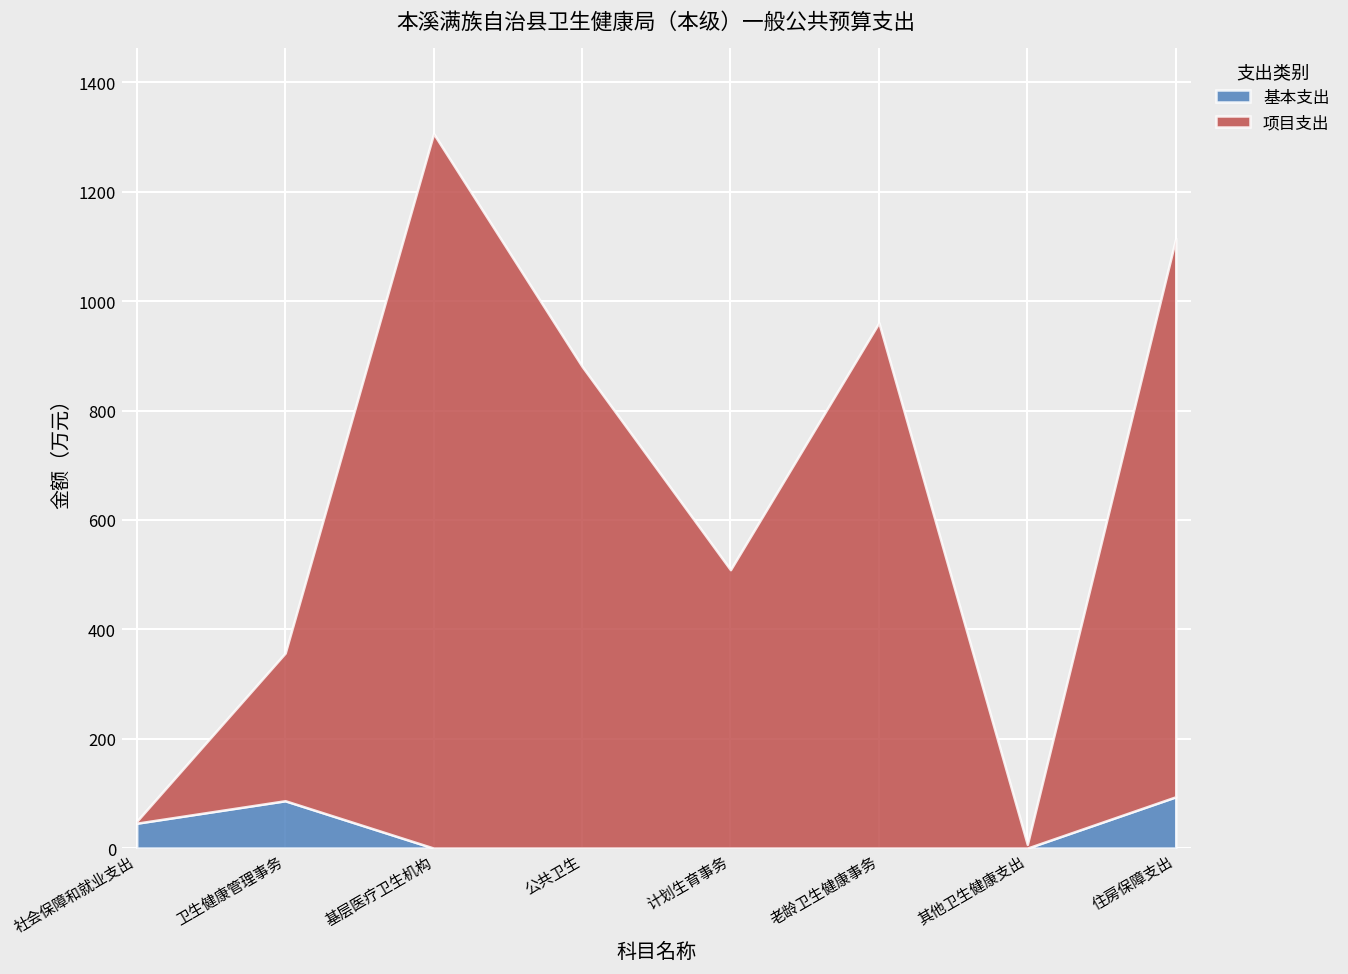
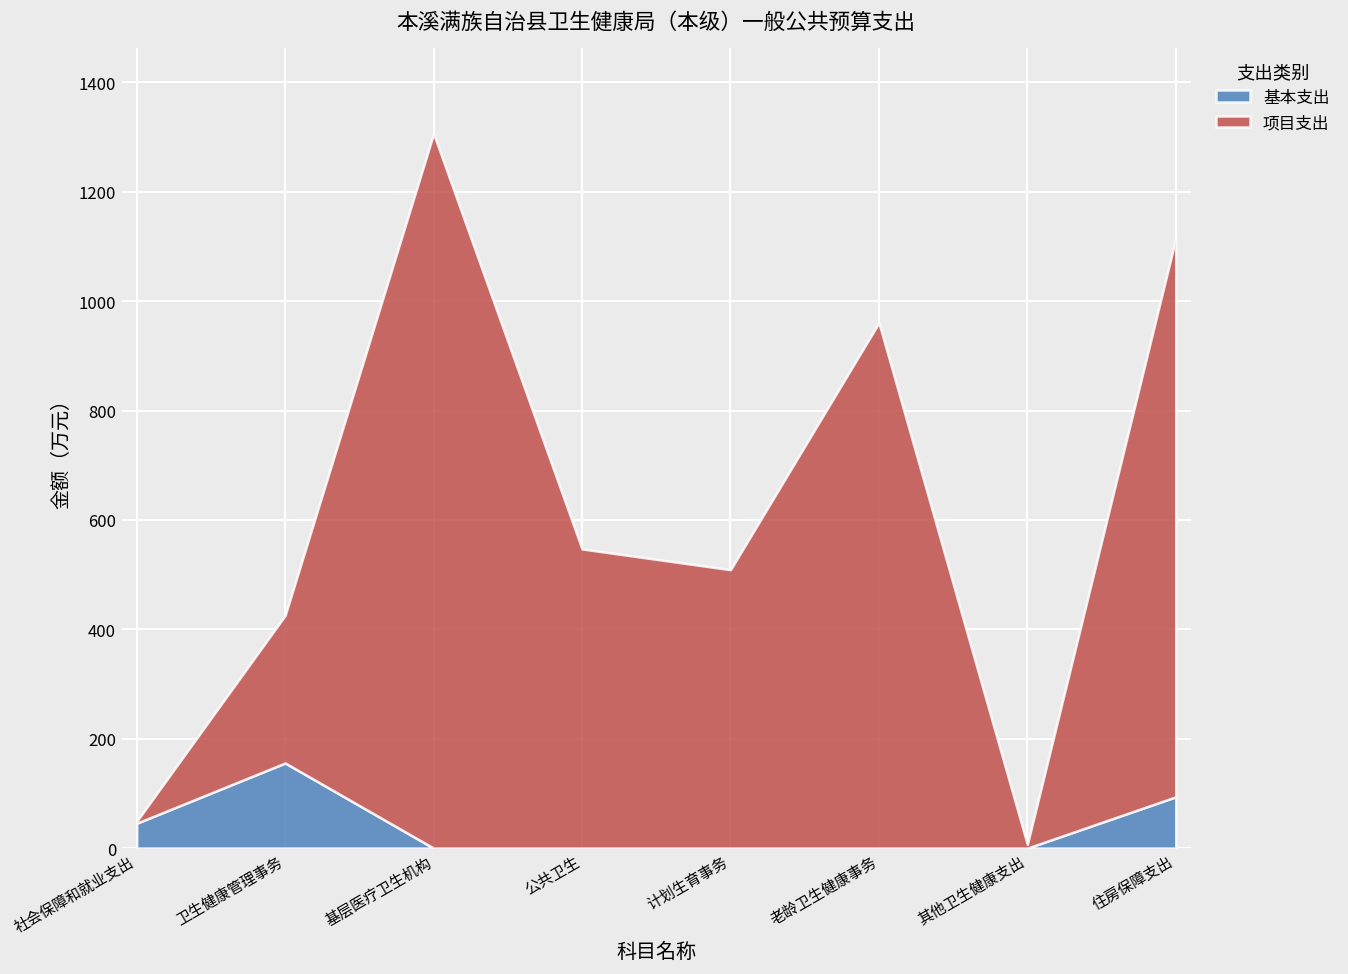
基本支出, 卫生健康管理事务: 90 -> 160
项目支出, 公共卫生: 880 -> 550
